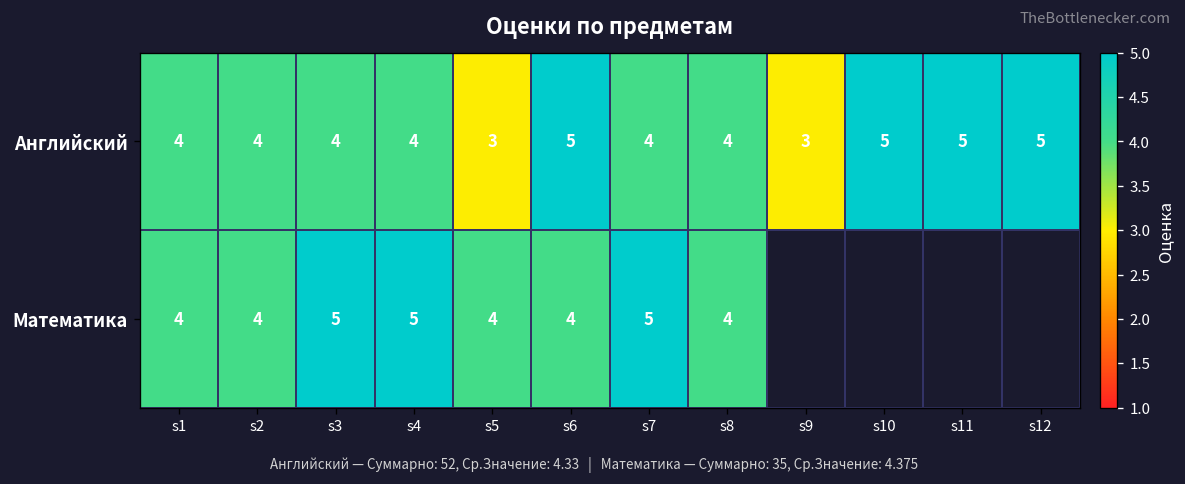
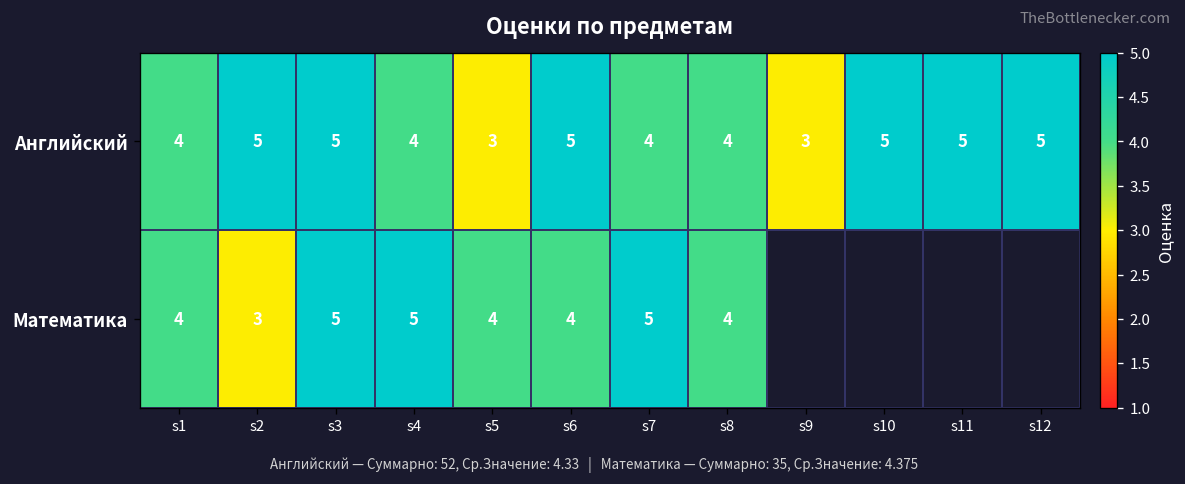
Английский, s2: 4 -> 5
Английский, s3: 4 -> 5
Математика, s2: 4 -> 3
